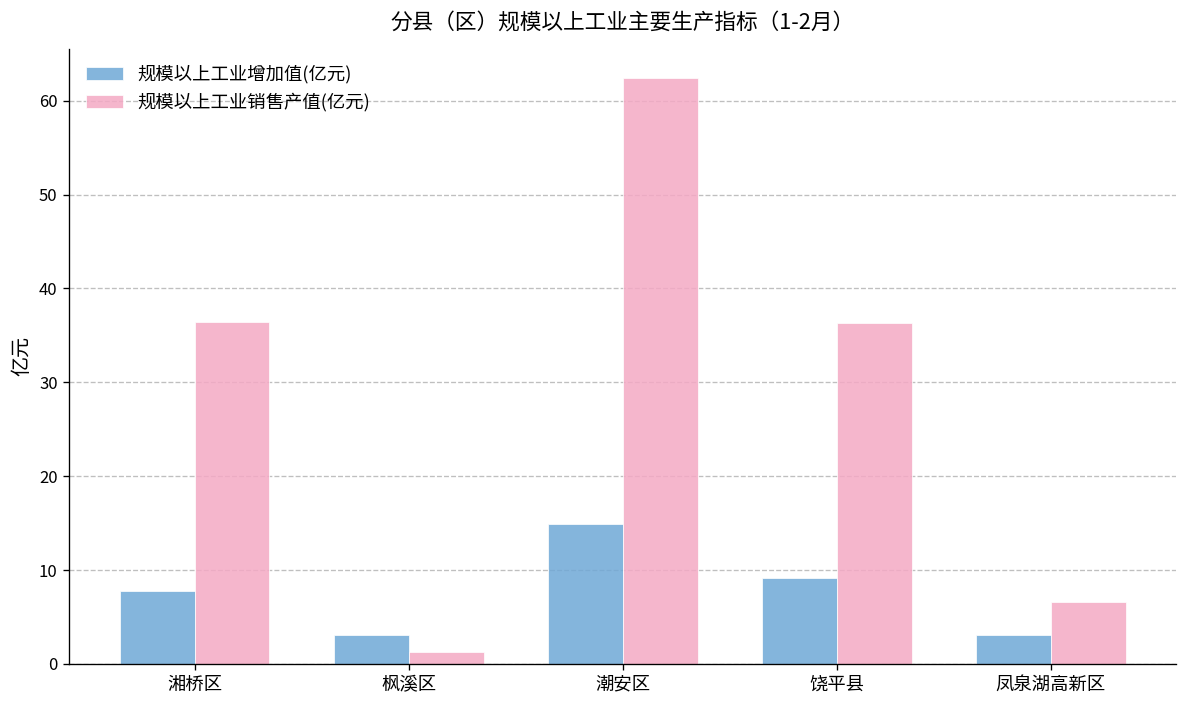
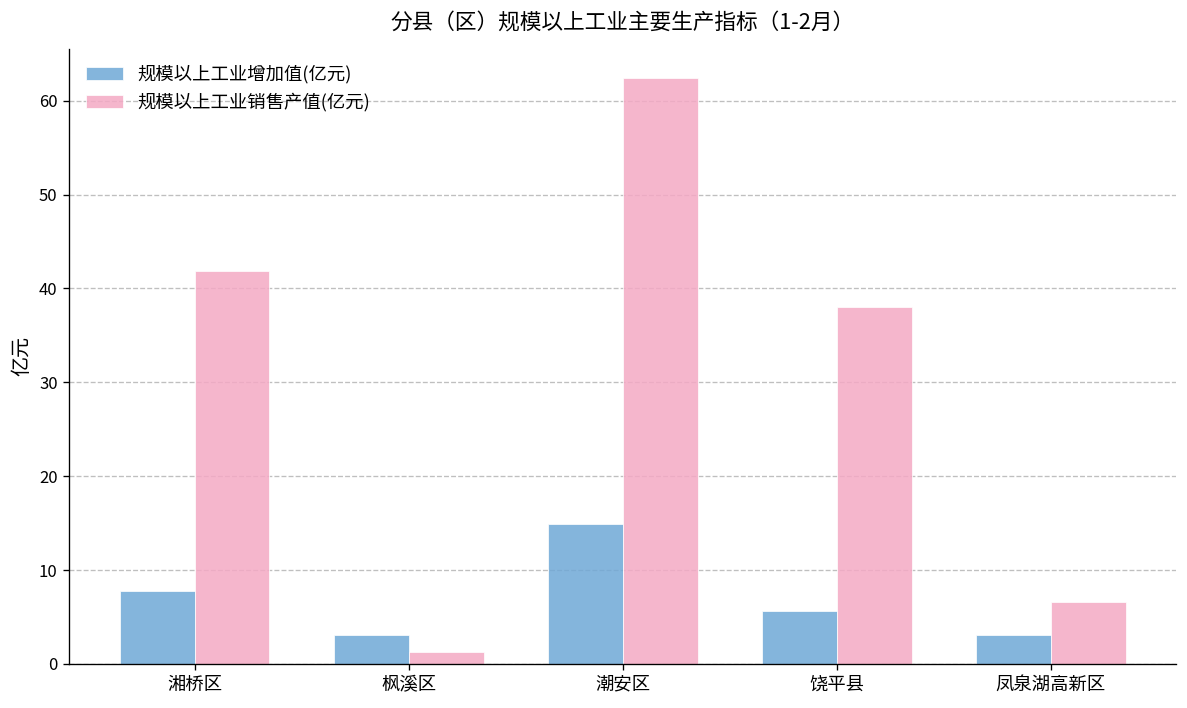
规模以上工业销售产值(亿元), 湘桥区: 36 -> 42
规模以上工业增加值(亿元), 饶平县: 9 -> 6
规模以上工业销售产值(亿元), 饶平县: 36 -> 38
